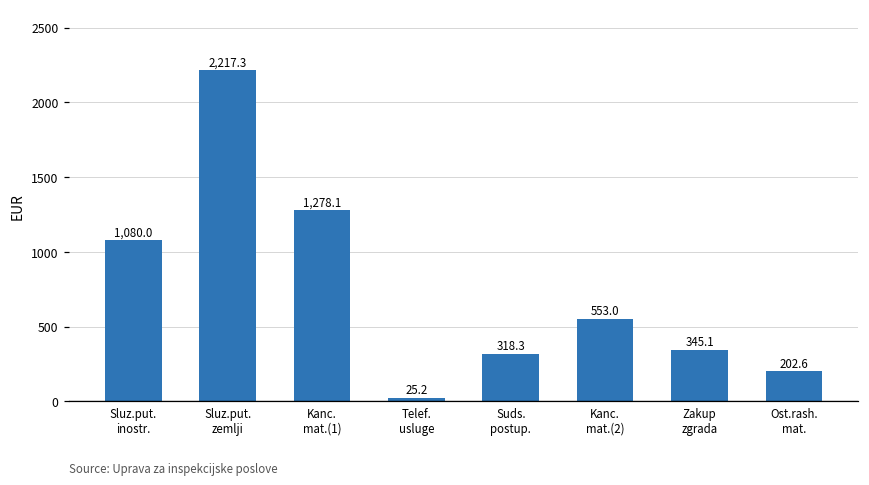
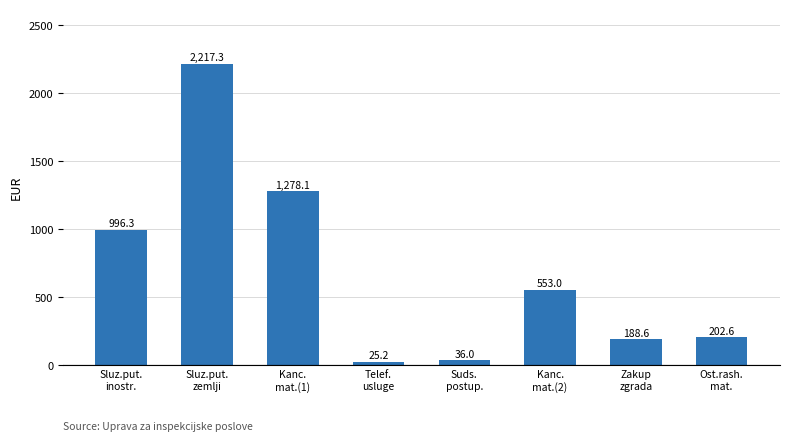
Sluz.put. inostr.: 1,080.0 -> 996.3
Suds. postup.: 318.3 -> 36.0
Zakup zgrada: 345.1 -> 188.6
